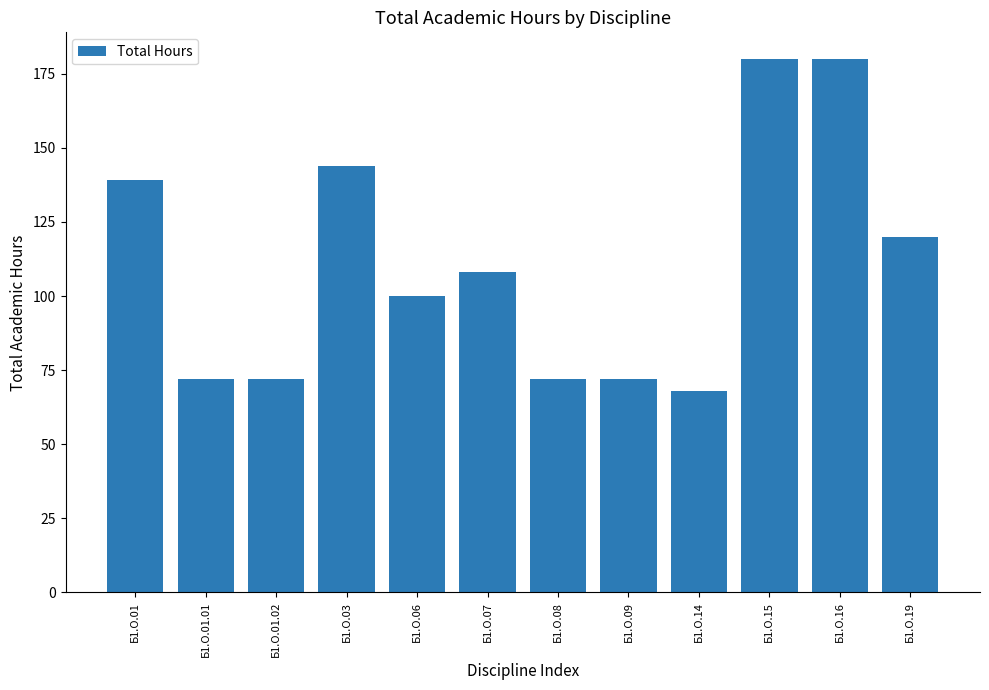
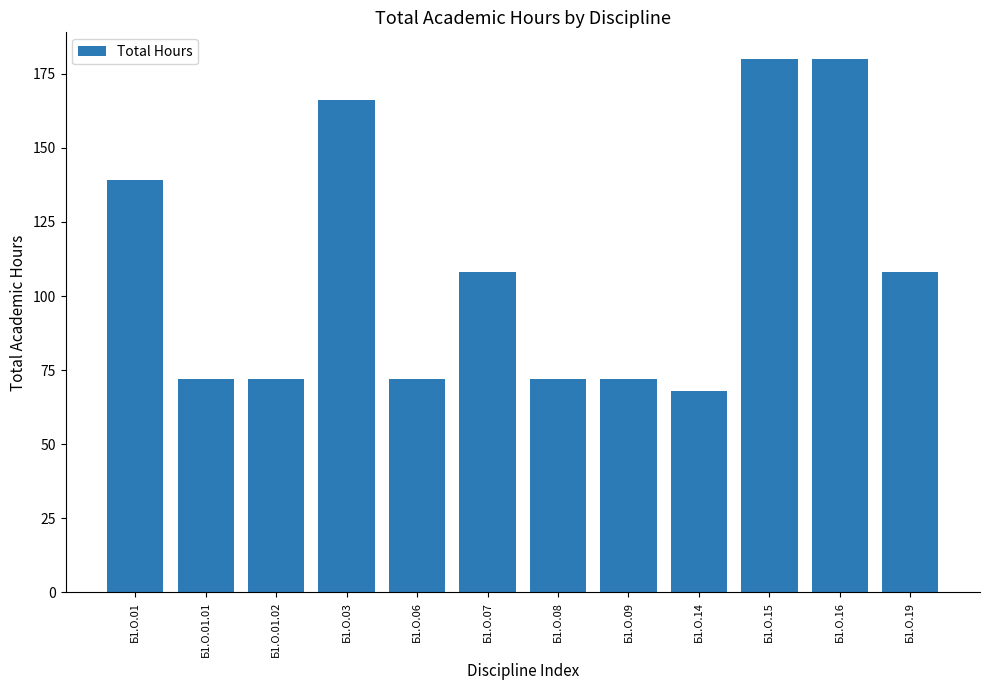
Б1.О.03: 144 -> 166
Б1.О.06: 100 -> 72
Б1.О.19: 120 -> 108
